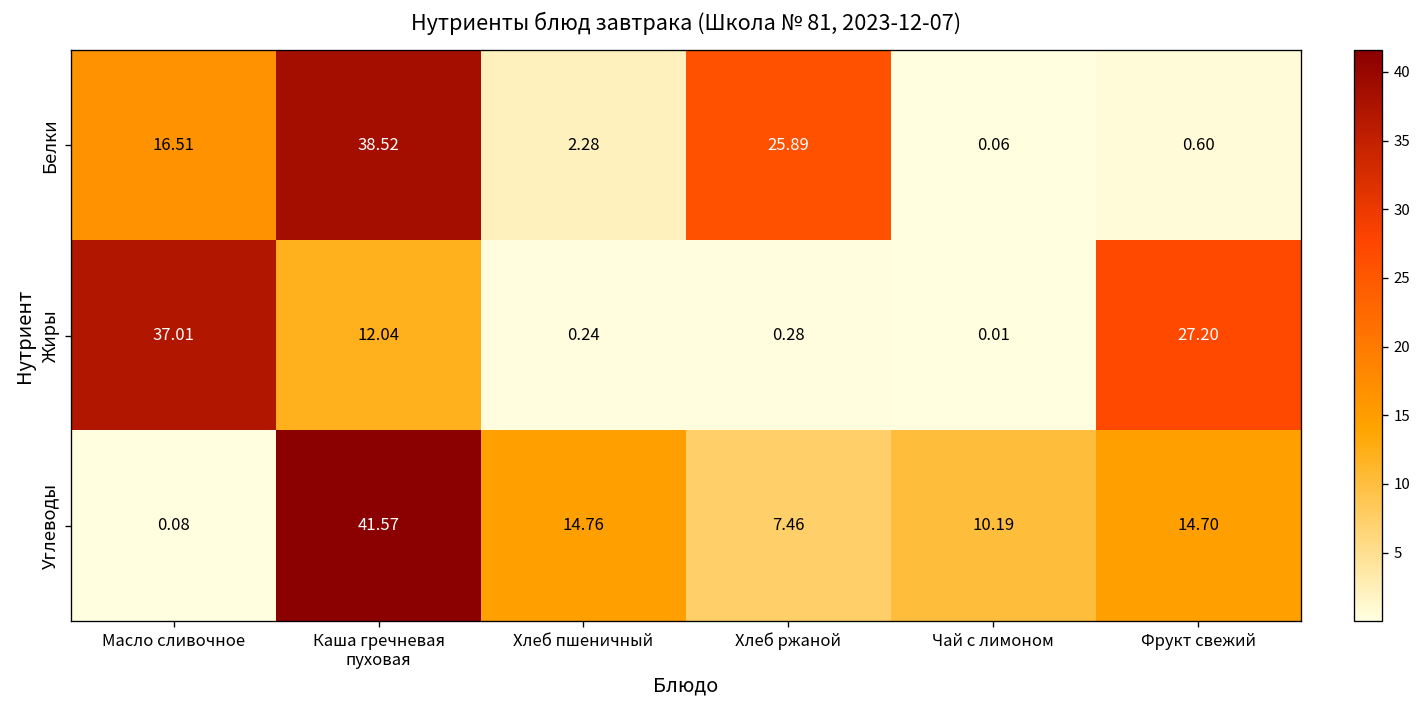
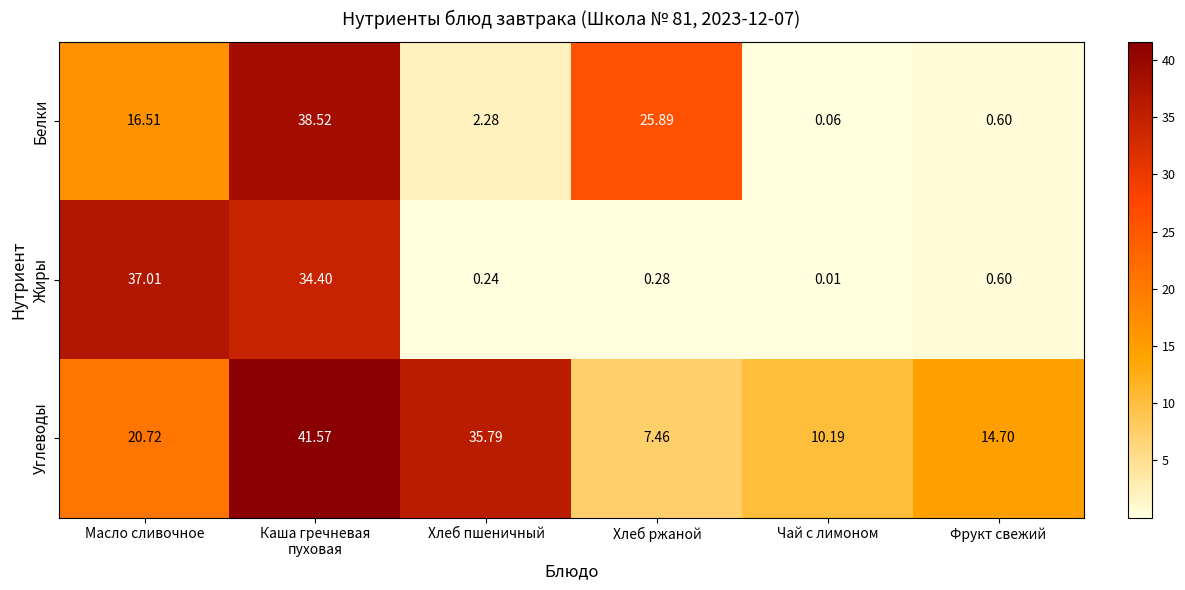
Жиры, Каша гречневая пуховая: 12.04 -> 34.40
Жиры, Фрукт свежий: 27.20 -> 0.60
Углеводы, Масло сливочное: 0.08 -> 20.72
Углеводы, Хлеб пшеничный: 14.76 -> 35.79
